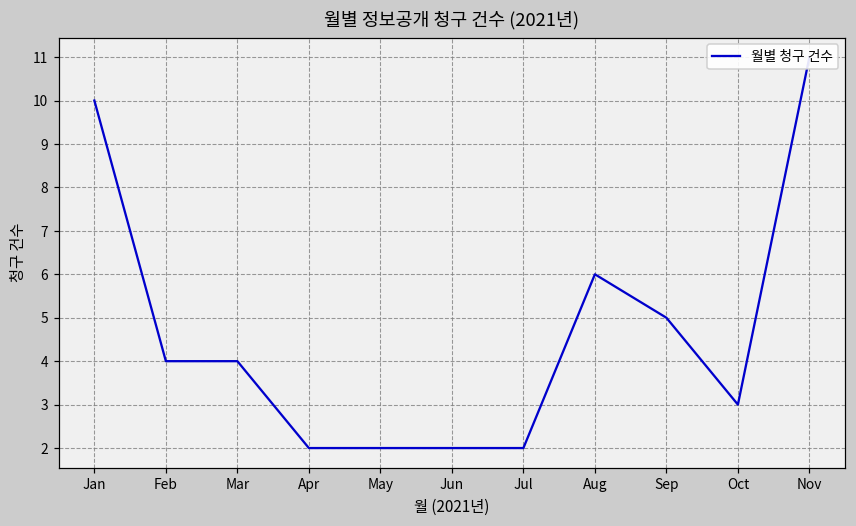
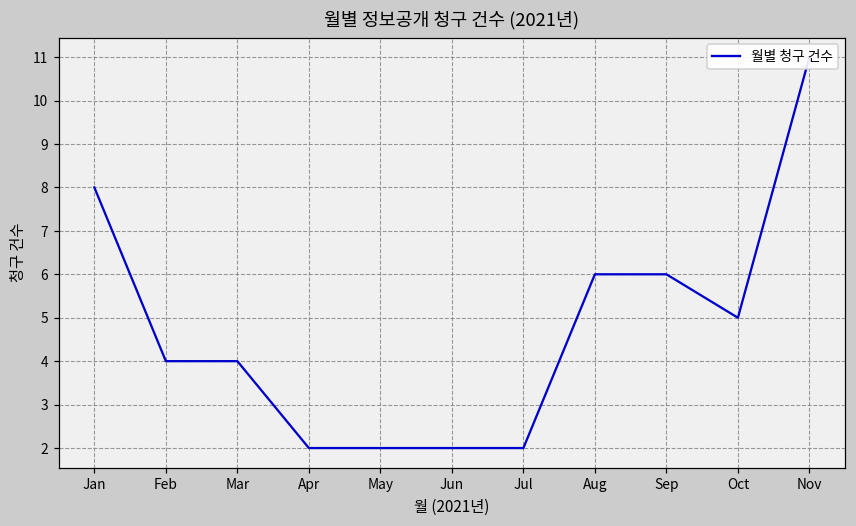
Jan: 10 -> 8
Sep: 5 -> 6
Oct: 3 -> 5
